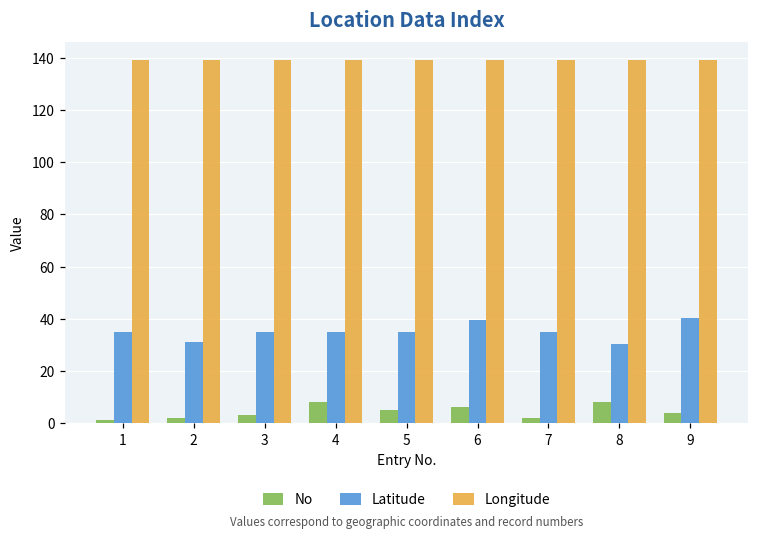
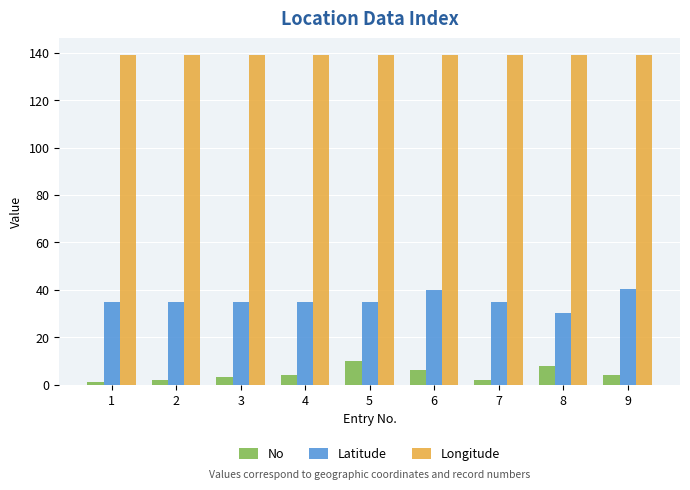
Latitude, 2: 31 -> 35
No, 4: 8 -> 4
No, 5: 5 -> 10
